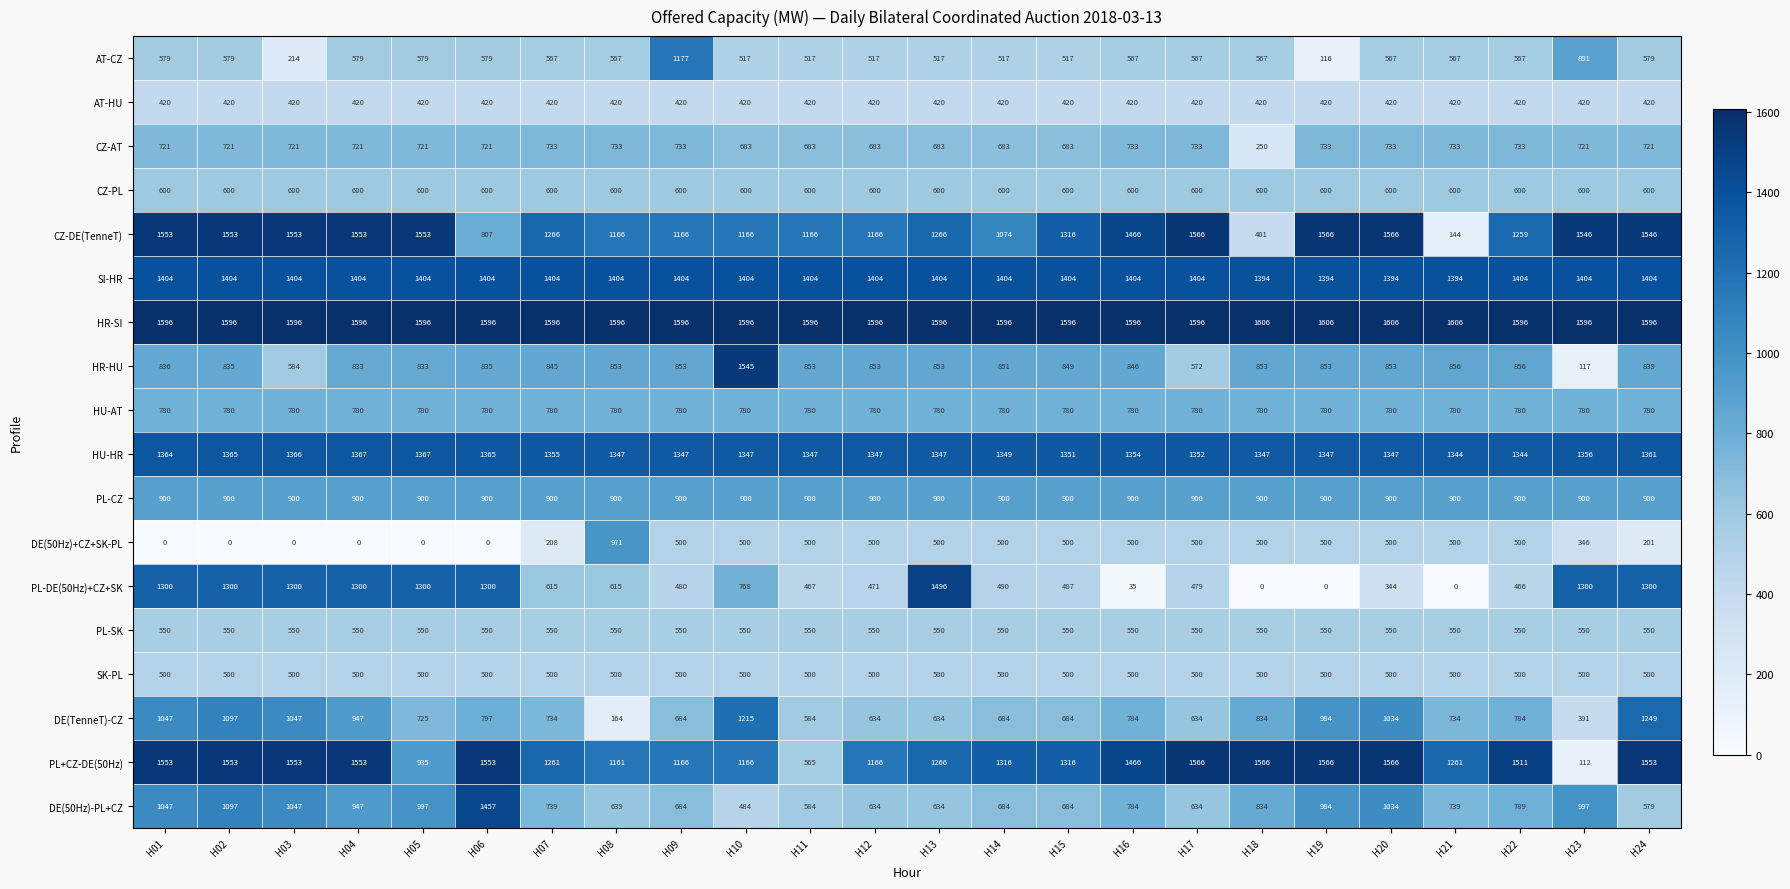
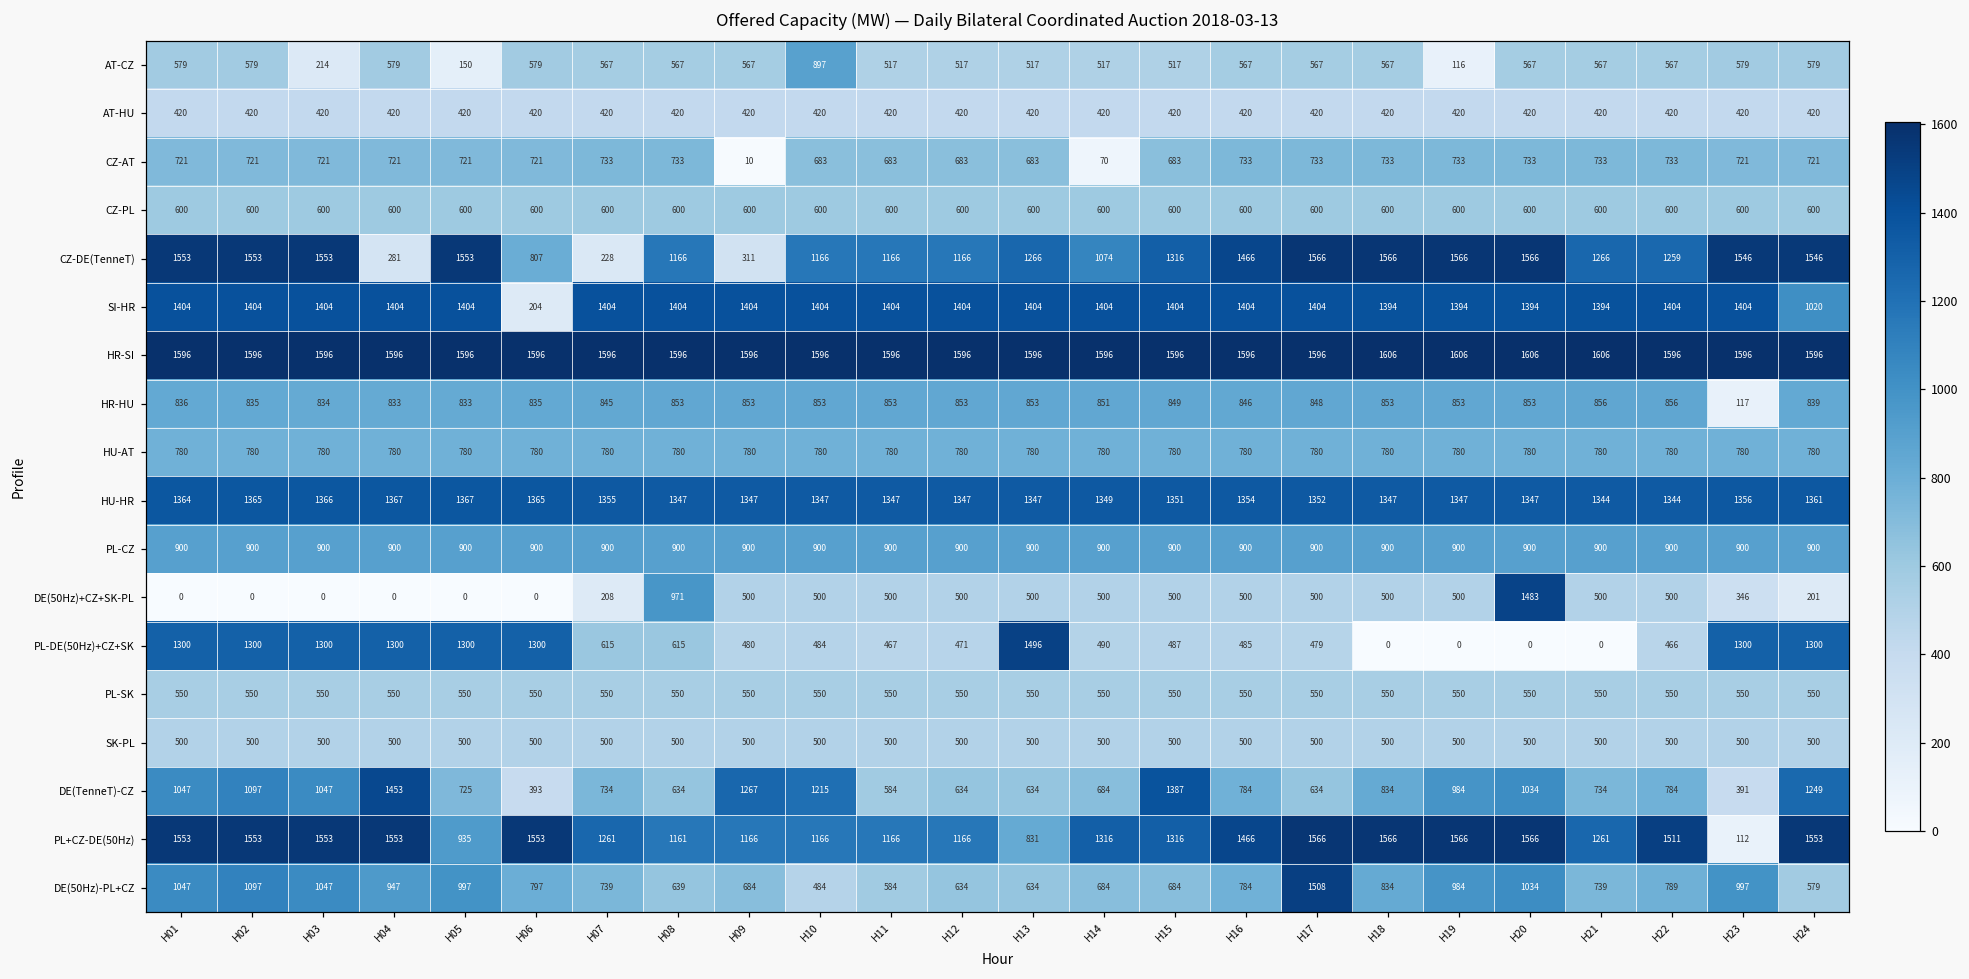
AT-CZ, H05: 579 -> 150
AT-CZ, H09: 1177 -> 567
AT-CZ, H10: 517 -> 897
AT-CZ, H23: 891 -> 579
CZ-AT, H09: 733 -> 10
CZ-AT, H14: 683 -> 70
CZ-AT, H18: 250 -> 733
CZ-DE(TenneT), H04: 1553 -> 281
CZ-DE(TenneT), H07: 1266 -> 228
CZ-DE(TenneT), H09: 1166 -> 311
CZ-DE(TenneT), H18: 401 -> 1566
CZ-DE(TenneT), H21: 144 -> 1266
SI-HR, H06: 1404 -> 204
SI-HR, H24: 1404 -> 1020
HR-HU, H03: 584 -> 834
HR-HU, H10: 1545 -> 853
HR-HU, H17: 572 -> 848
DE(50Hz)+CZ+SK-PL, H20: 500 -> 1483
PL-DE(50Hz)+CZ+SK, H10: 768 -> 484
PL-DE(50Hz)+CZ+SK, H16: 35 -> 485
PL-DE(50Hz)+CZ+SK, H20: 344 -> 0
DE(TenneT)-CZ, H04: 947 -> 1453
DE(TenneT)-CZ, H06: 797 -> 393
DE(TenneT)-CZ, H08: 164 -> 634
DE(TenneT)-CZ, H09: 684 -> 1267
DE(TenneT)-CZ, H15: 684 -> 1387
PL+CZ-DE(50Hz), H11: 565 -> 1166
PL+CZ-DE(50Hz), H13: 1266 -> 831
DE(50Hz)-PL+CZ, H06: 1457 -> 797
DE(50Hz)-PL+CZ, H17: 634 -> 1508
